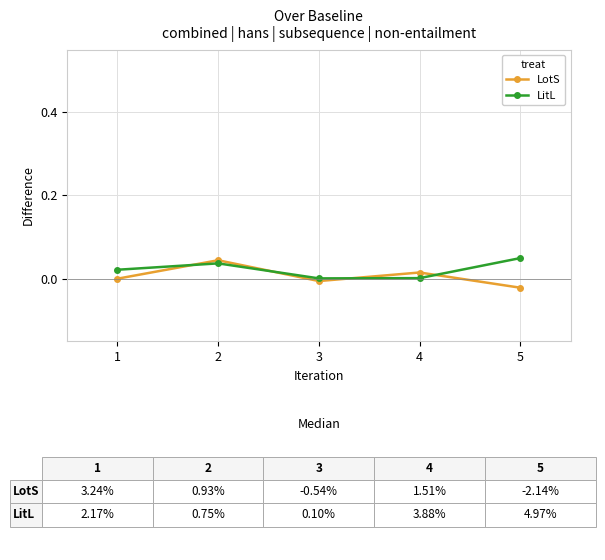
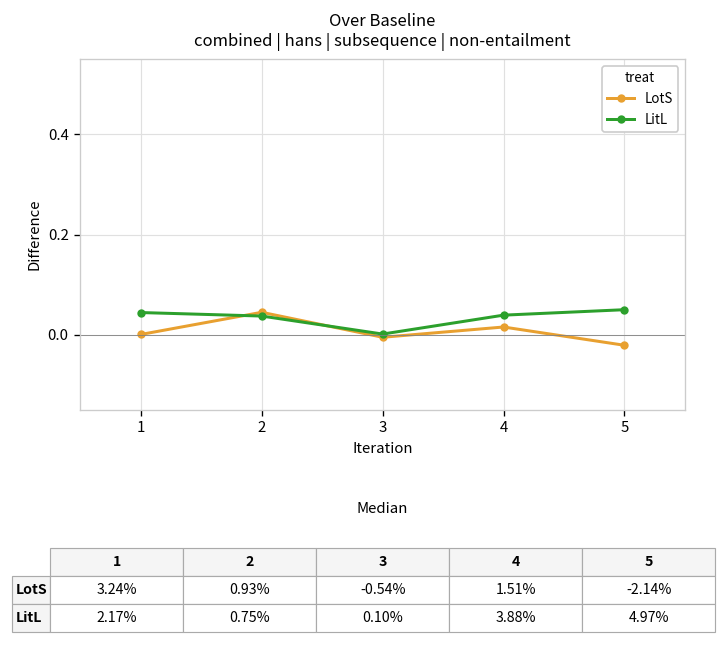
LitL, 1: 0.02 -> 0.04
LitL, 4: 0.00 -> 0.04
